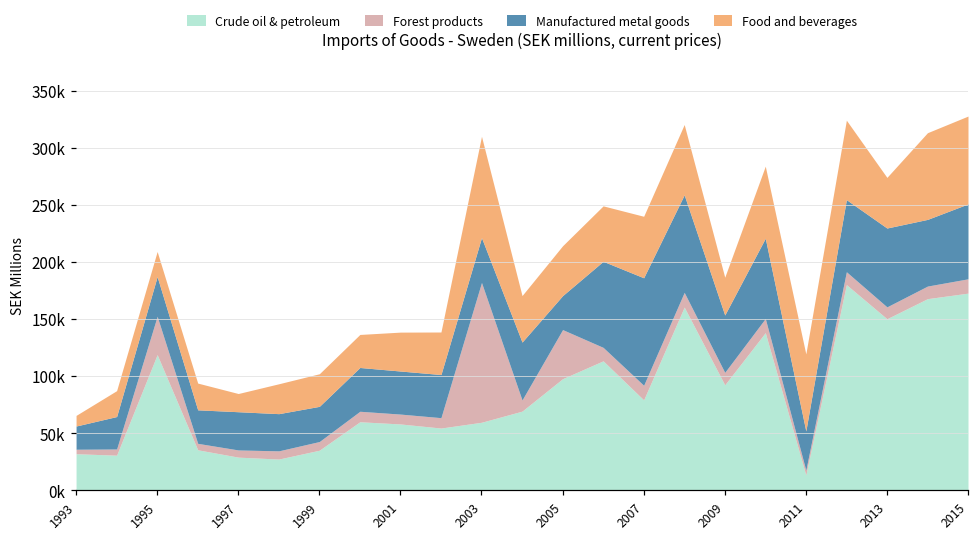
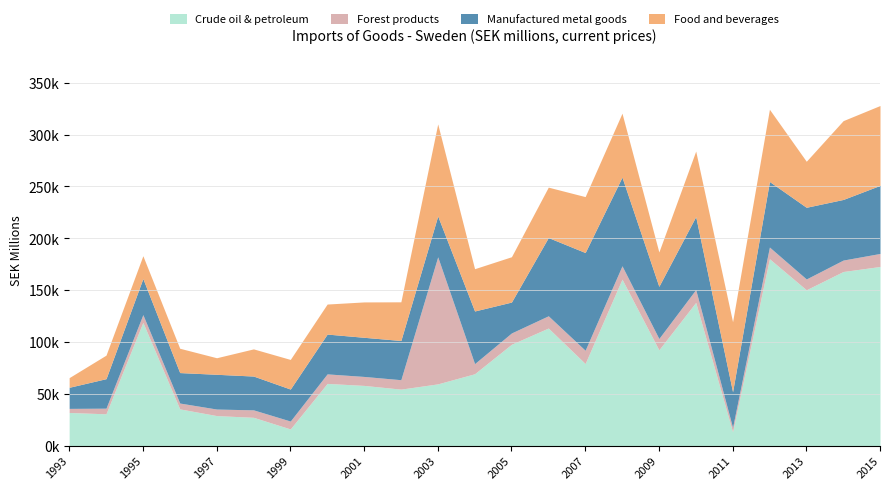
Forest products, 1995: 34000 -> 8000
Crude oil & petroleum, 1999: 35000 -> 16000
Forest products, 2005: 43000 -> 11000
